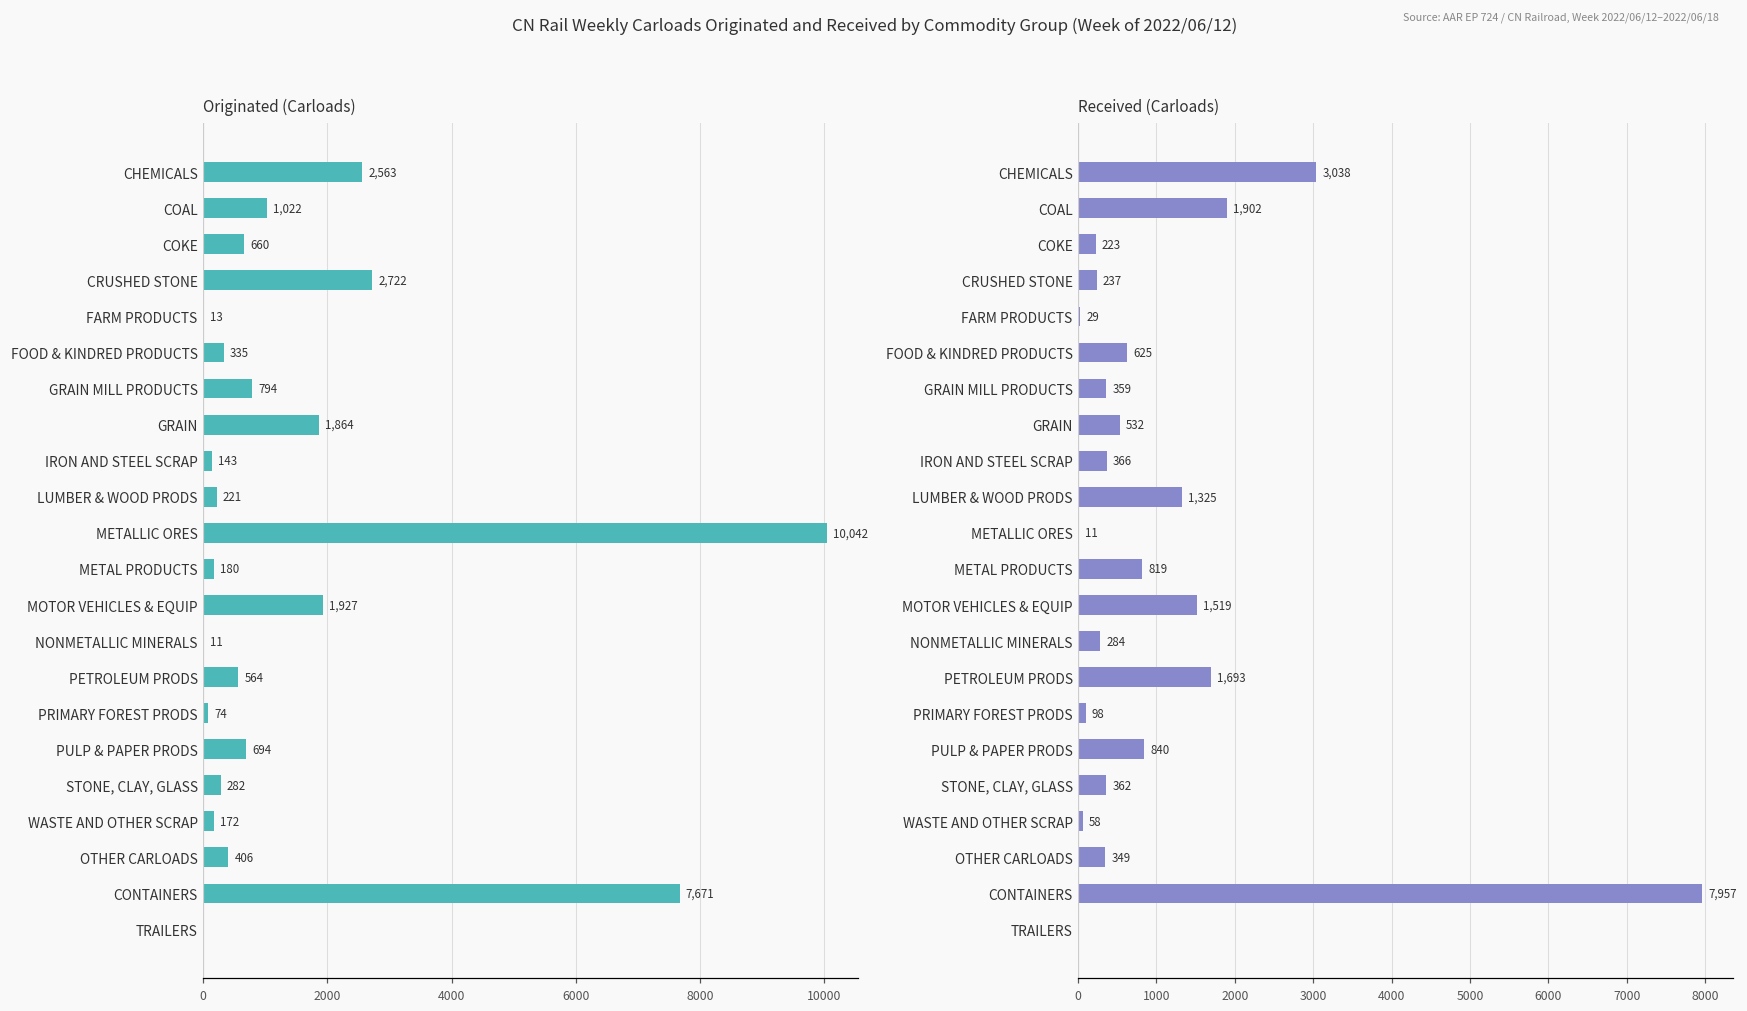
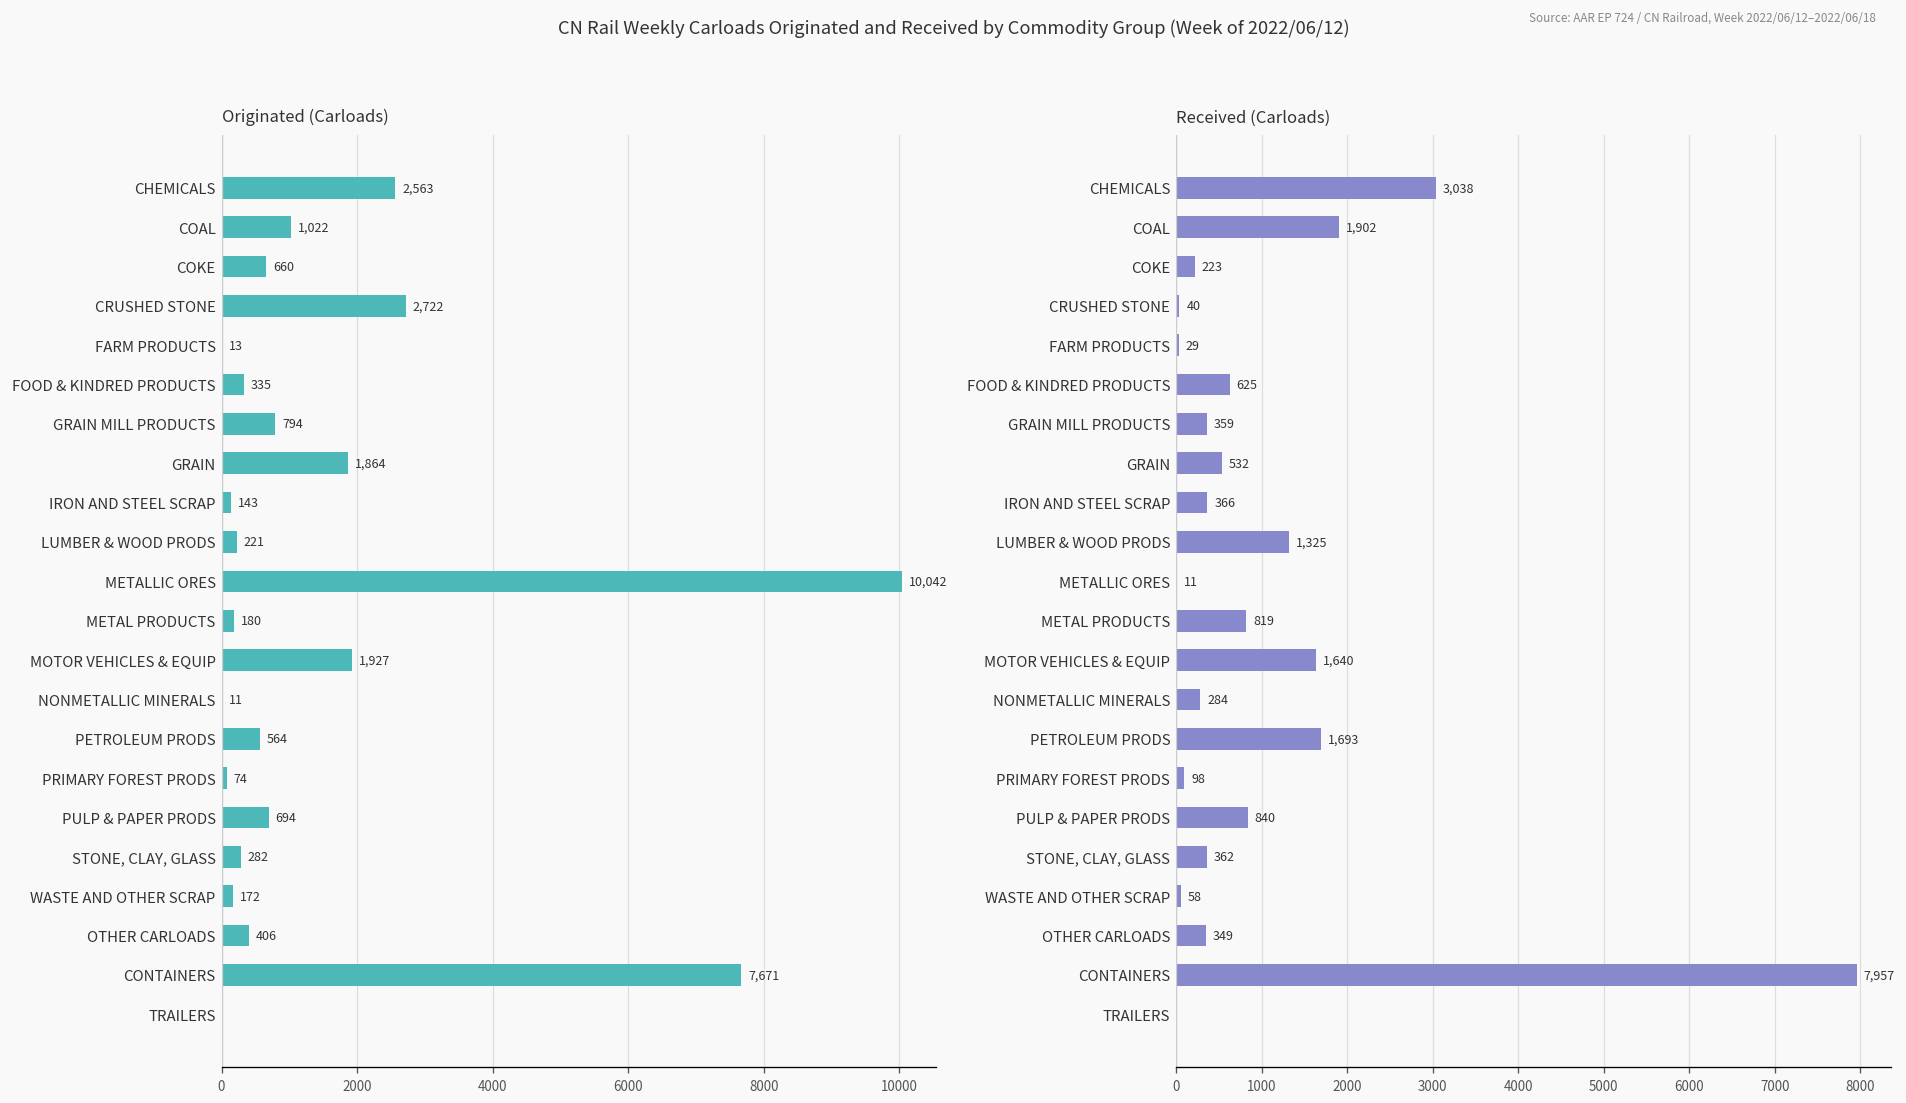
Received (Carloads), CRUSHED STONE: 237 -> 40
Received (Carloads), MOTOR VEHICLES & EQUIP: 1,519 -> 1,640
